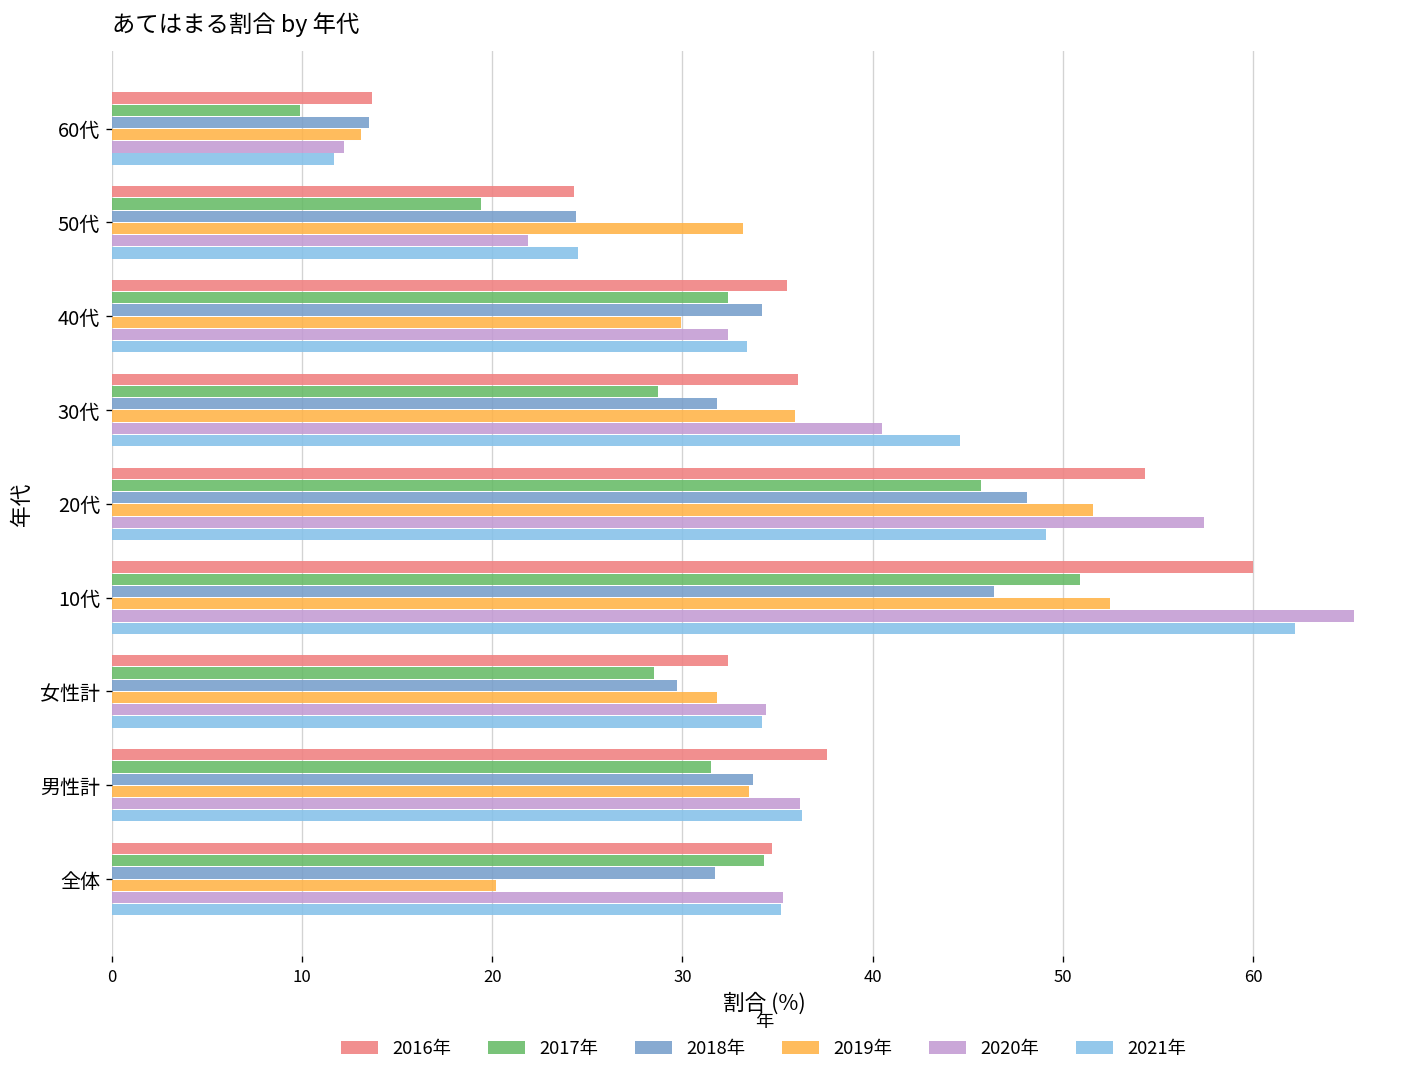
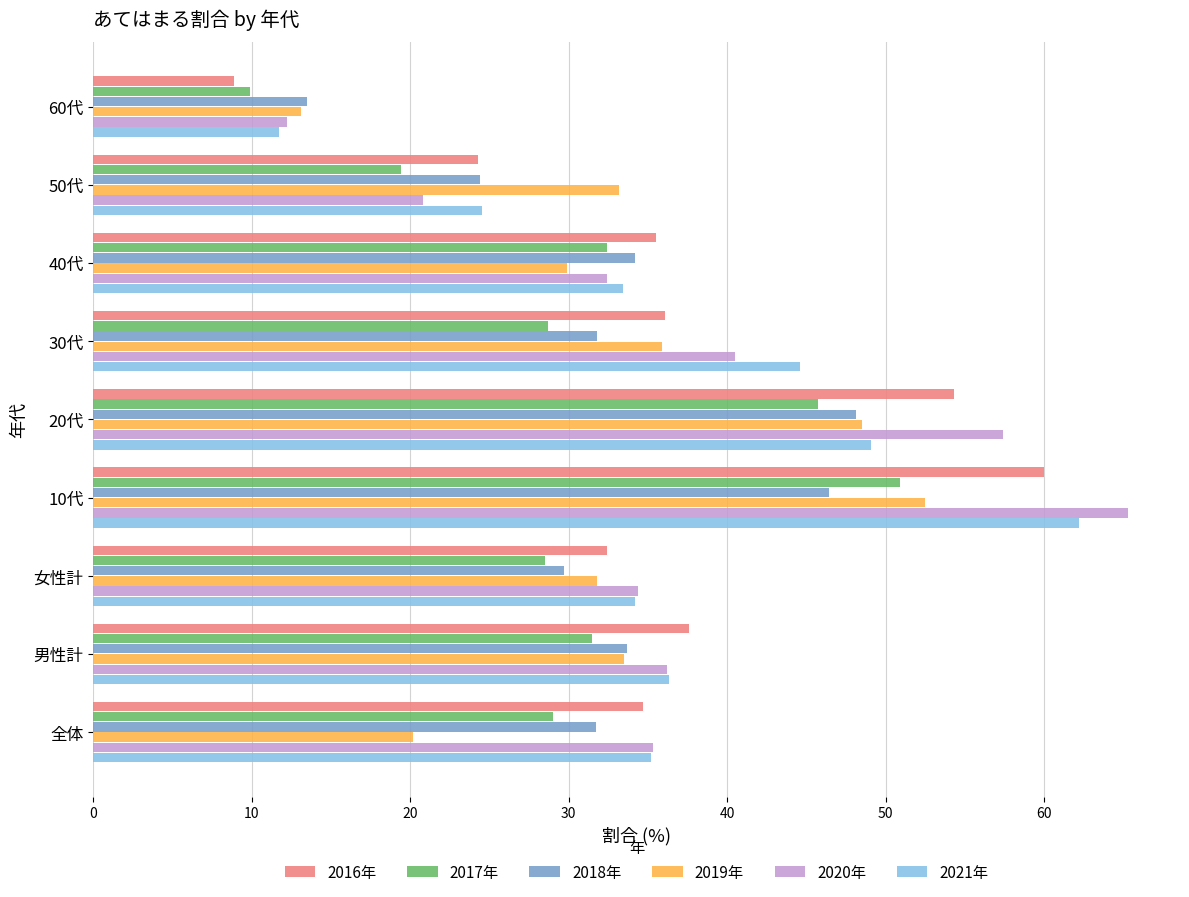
2016年, 60代: 13.7 -> 8.9
2020年, 50代: 21.9 -> 20.8
2019年, 20代: 51.6 -> 48.5
2017年, 全体: 34.3 -> 29.0
